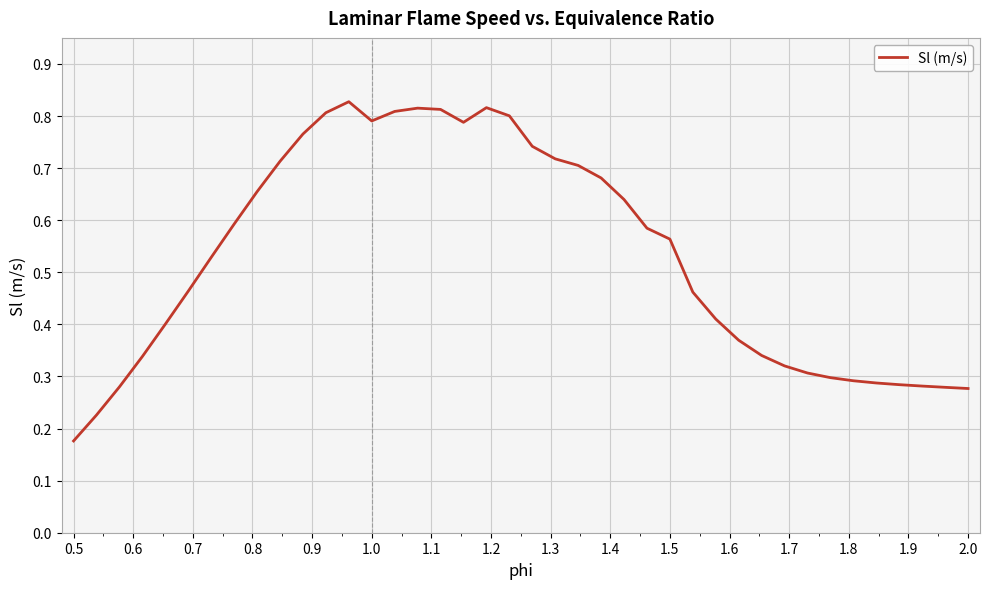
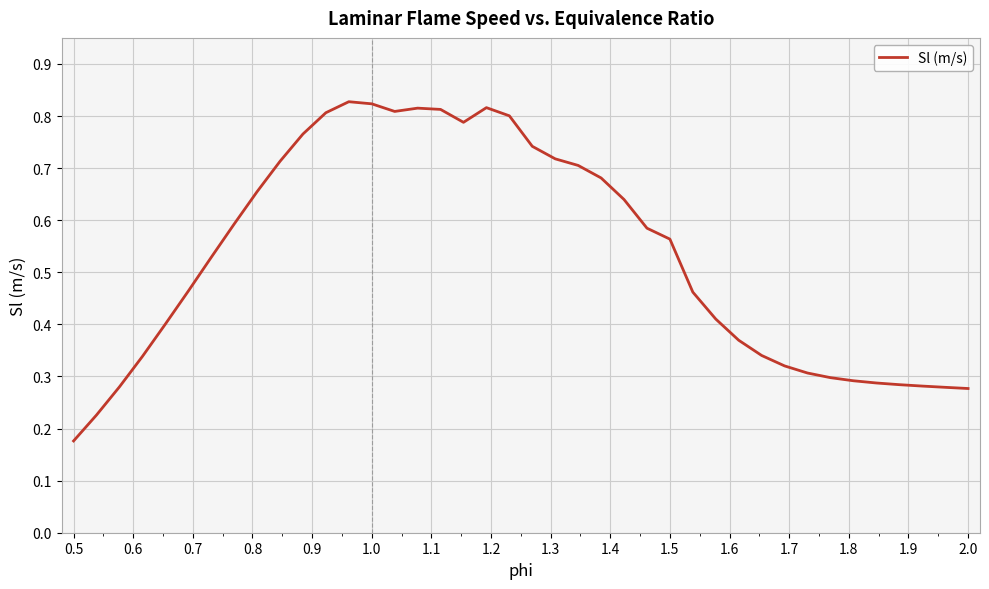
1.0: 0.79 -> 0.82
